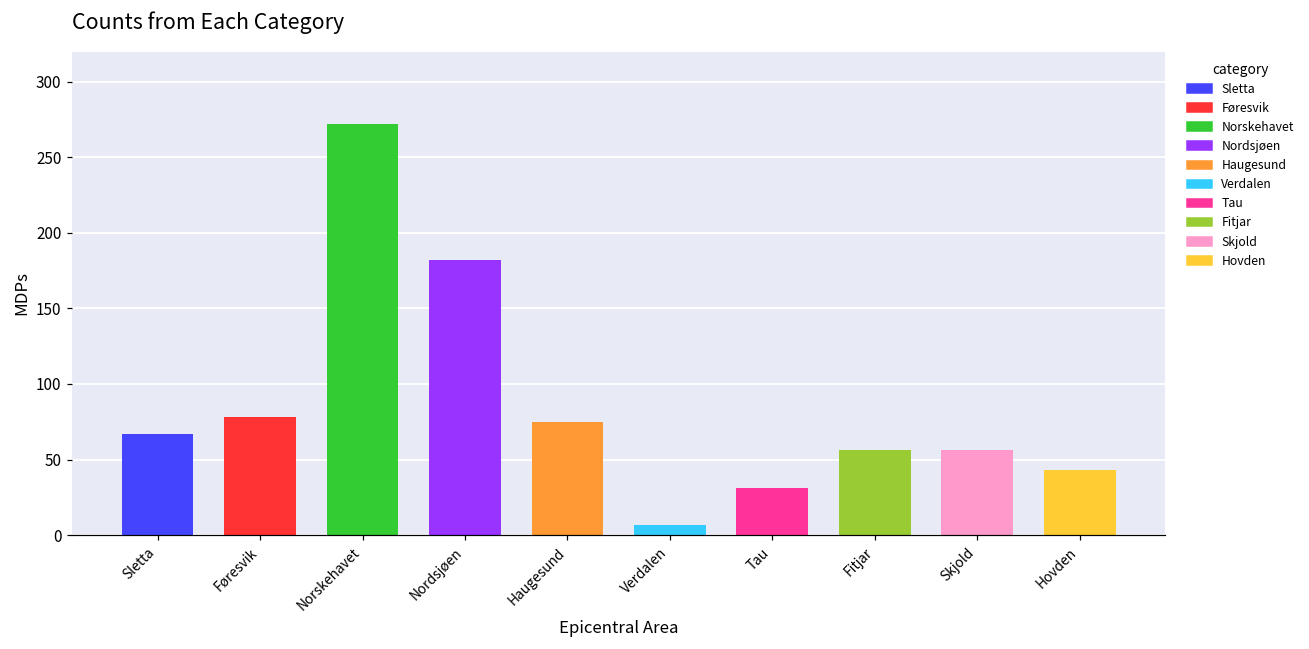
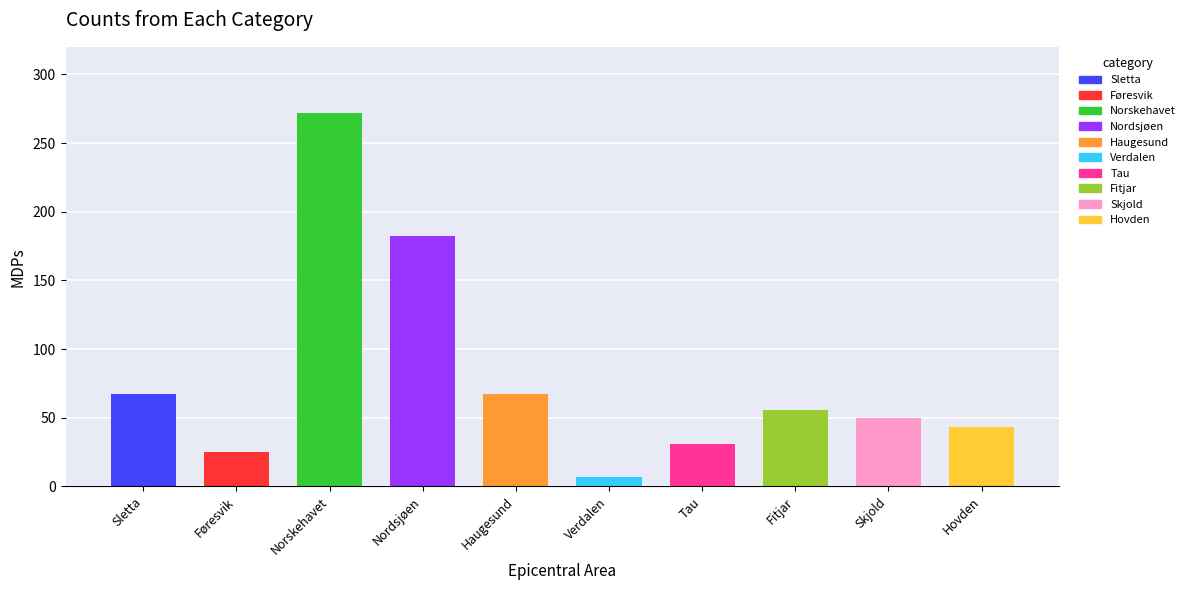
Føresvik: 78 -> 25
Haugesund: 75 -> 67
Skjold: 56 -> 50
